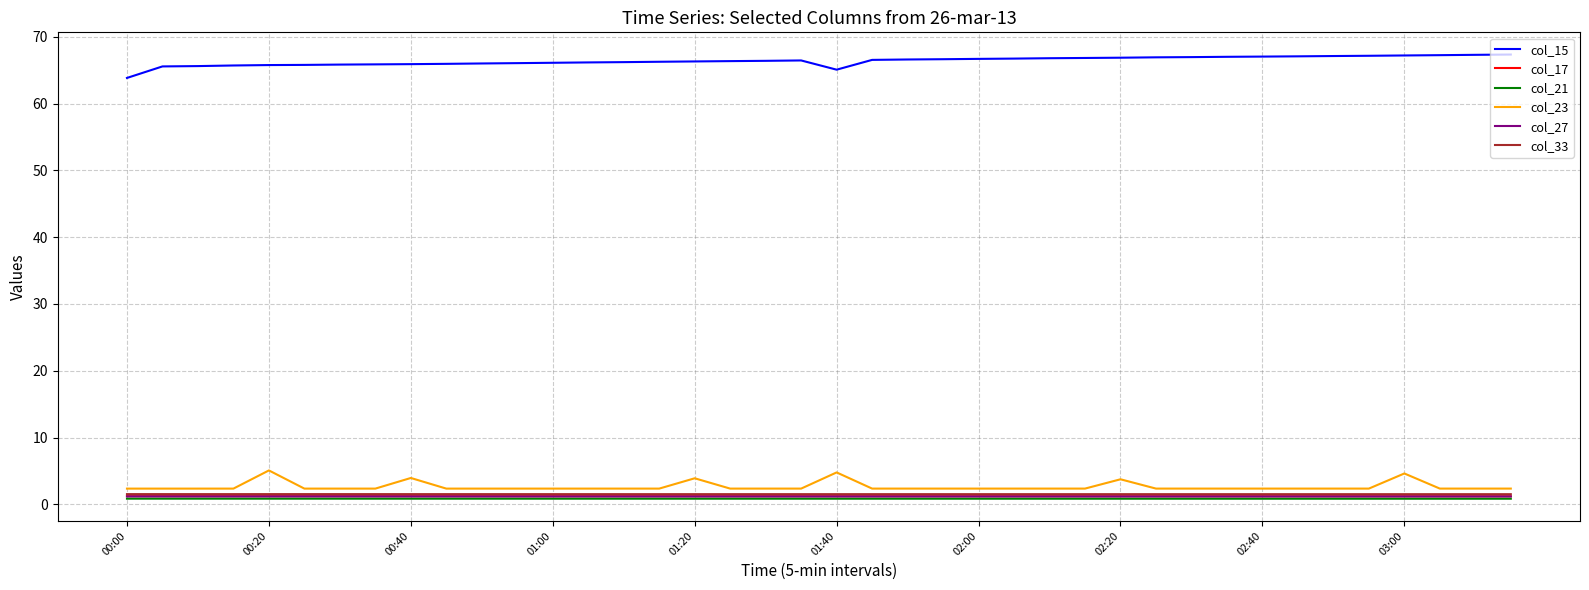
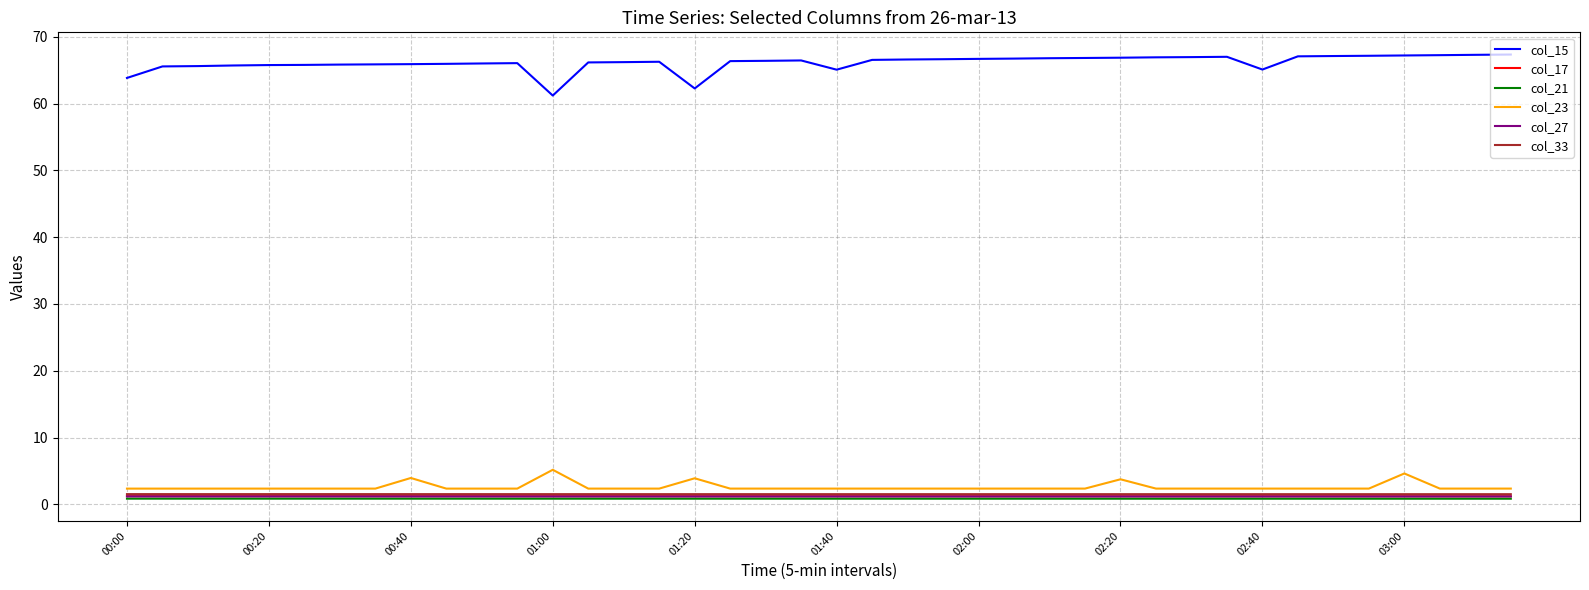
col_23, 00:20: 5 -> 2
col_15, 01:00: 66 -> 61
col_23, 01:00: 2 -> 5
col_15, 01:20: 66 -> 62
col_23, 01:40: 5 -> 2
col_15, 02:40: 67 -> 65
